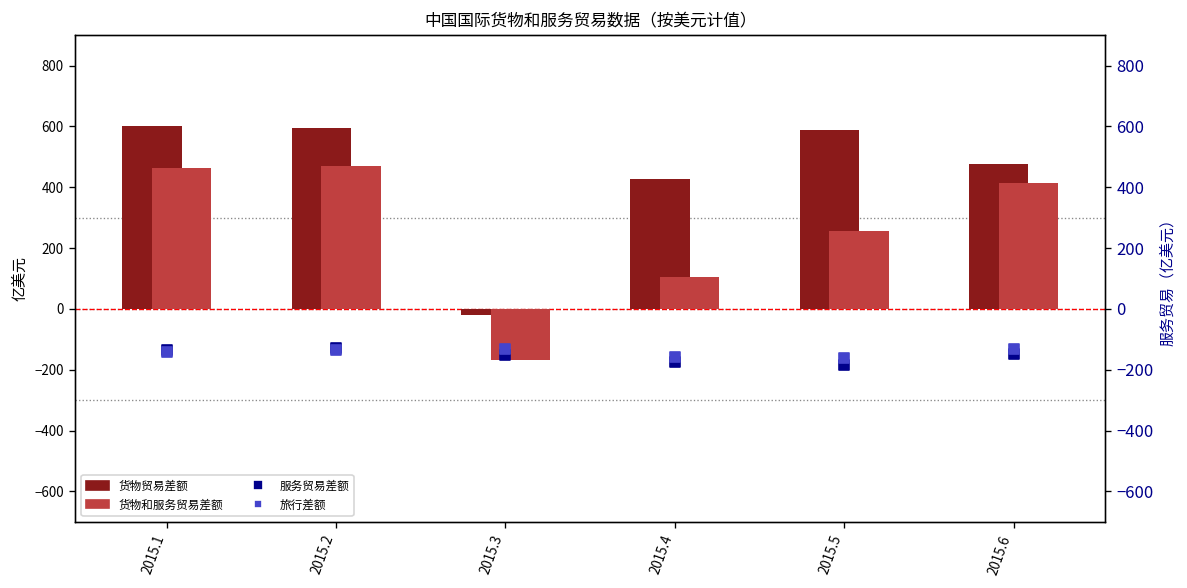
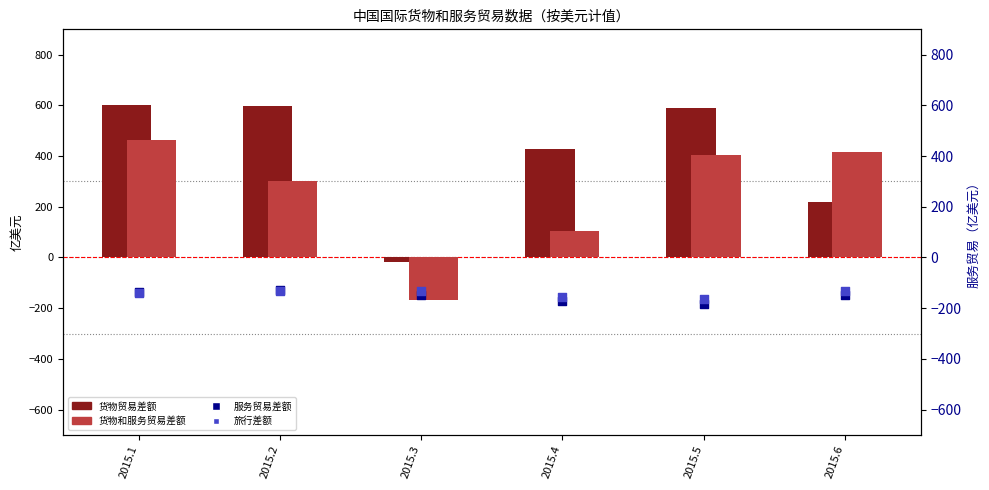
货物和服务贸易差额, 2015.2: 470 -> 300
货物和服务贸易差额, 2015.5: 260 -> 410
货物贸易差额, 2015.6: 480 -> 220
